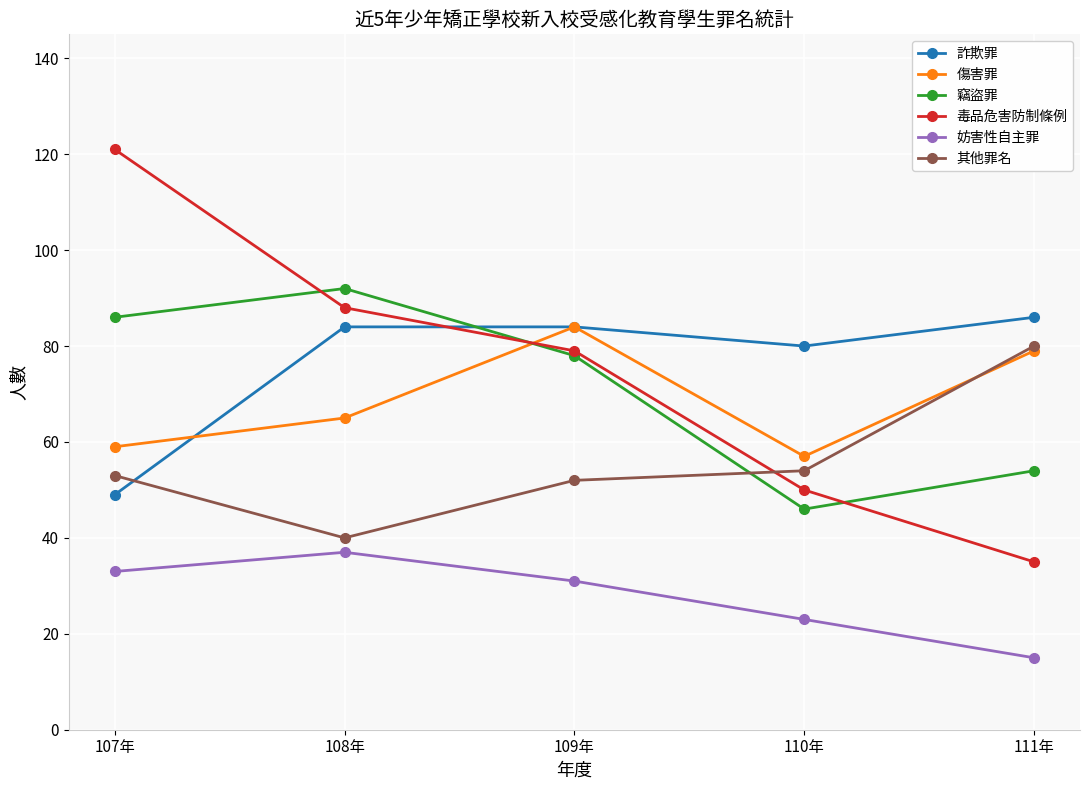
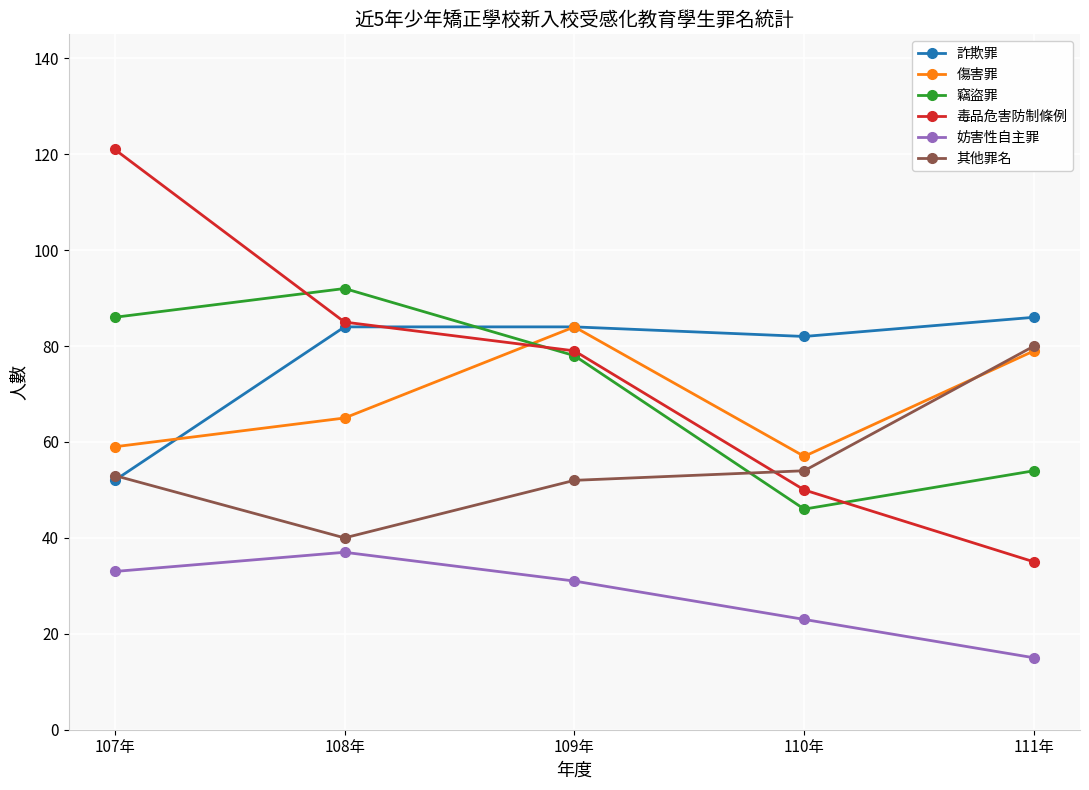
詐欺罪, 107年: 49 -> 52
毒品危害防制條例, 108年: 88 -> 85
詐欺罪, 110年: 80 -> 82
